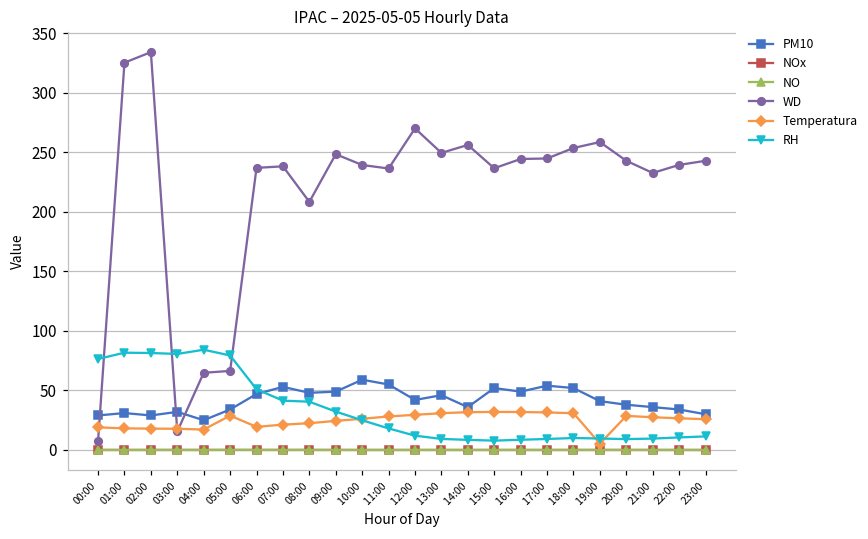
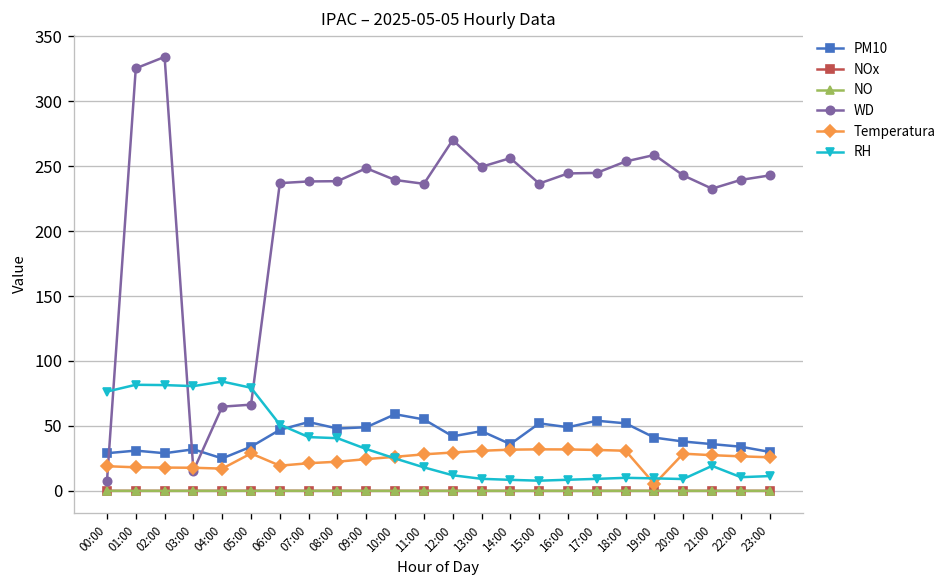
WD, 08:00: 208 -> 238
RH, 21:00: 10 -> 19
